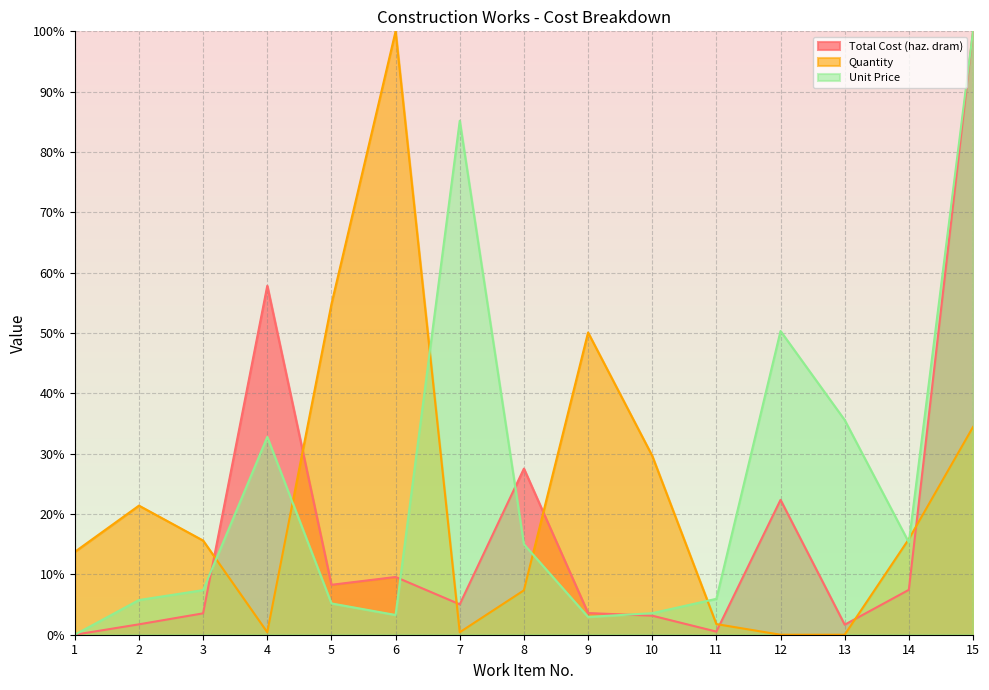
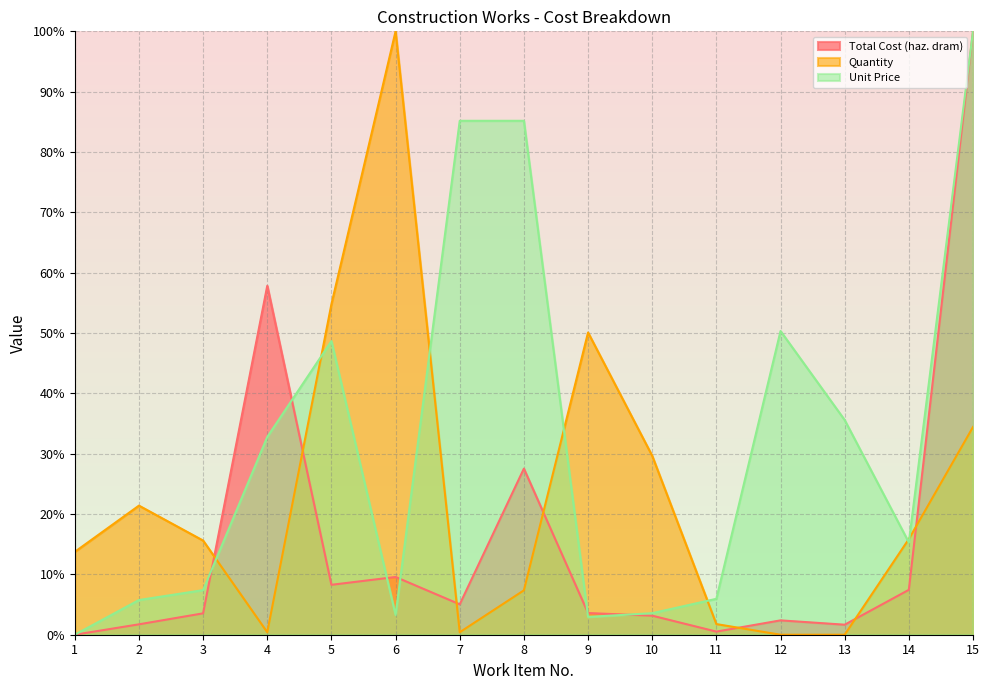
Unit Price, 5: 5% -> 49%
Unit Price, 8: 15% -> 85%
Total Cost (haz. dram), 12: 22% -> 2%
